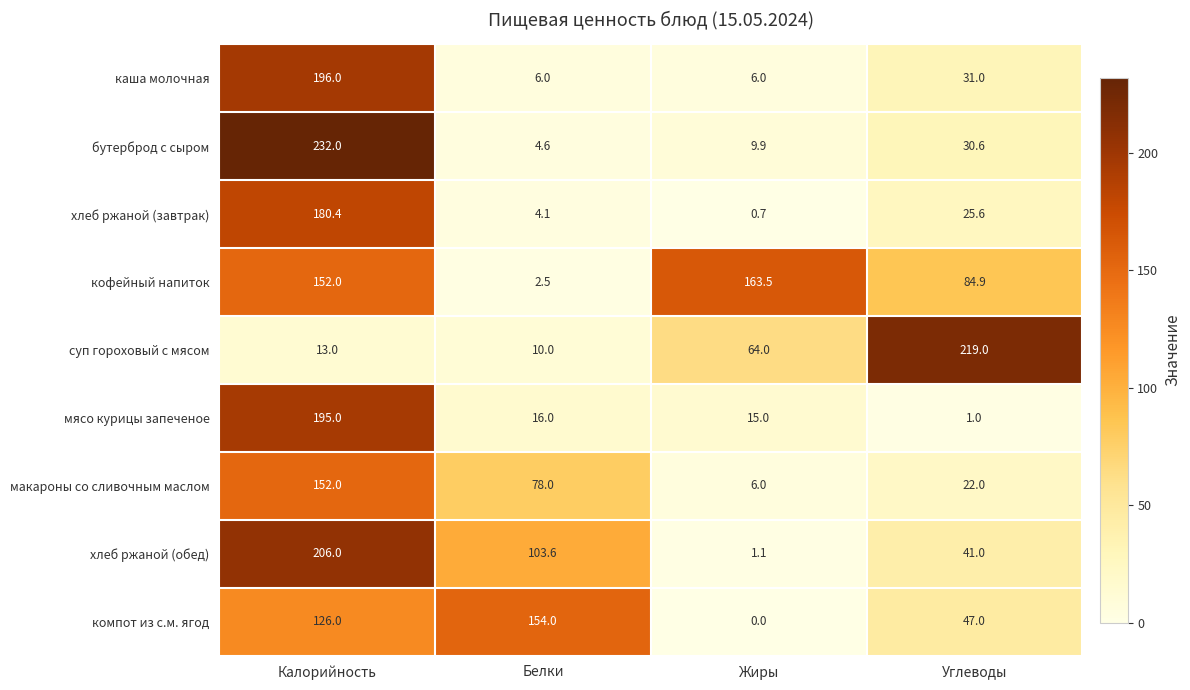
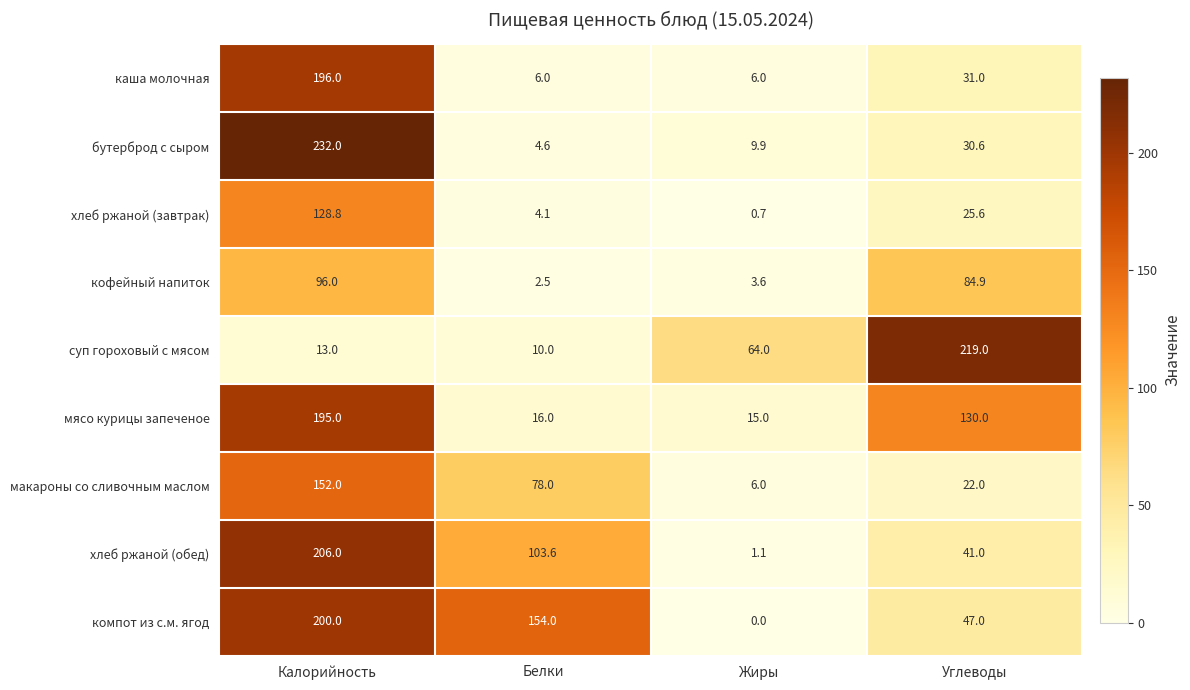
хлеб ржаной (завтрак), Калорийность: 180.4 -> 128.8
кофейный напиток, Калорийность: 152.0 -> 96.0
кофейный напиток, Жиры: 163.5 -> 3.6
мясо курицы запеченое, Углеводы: 1.0 -> 130.0
компот из с.м. ягод, Калорийность: 126.0 -> 200.0
